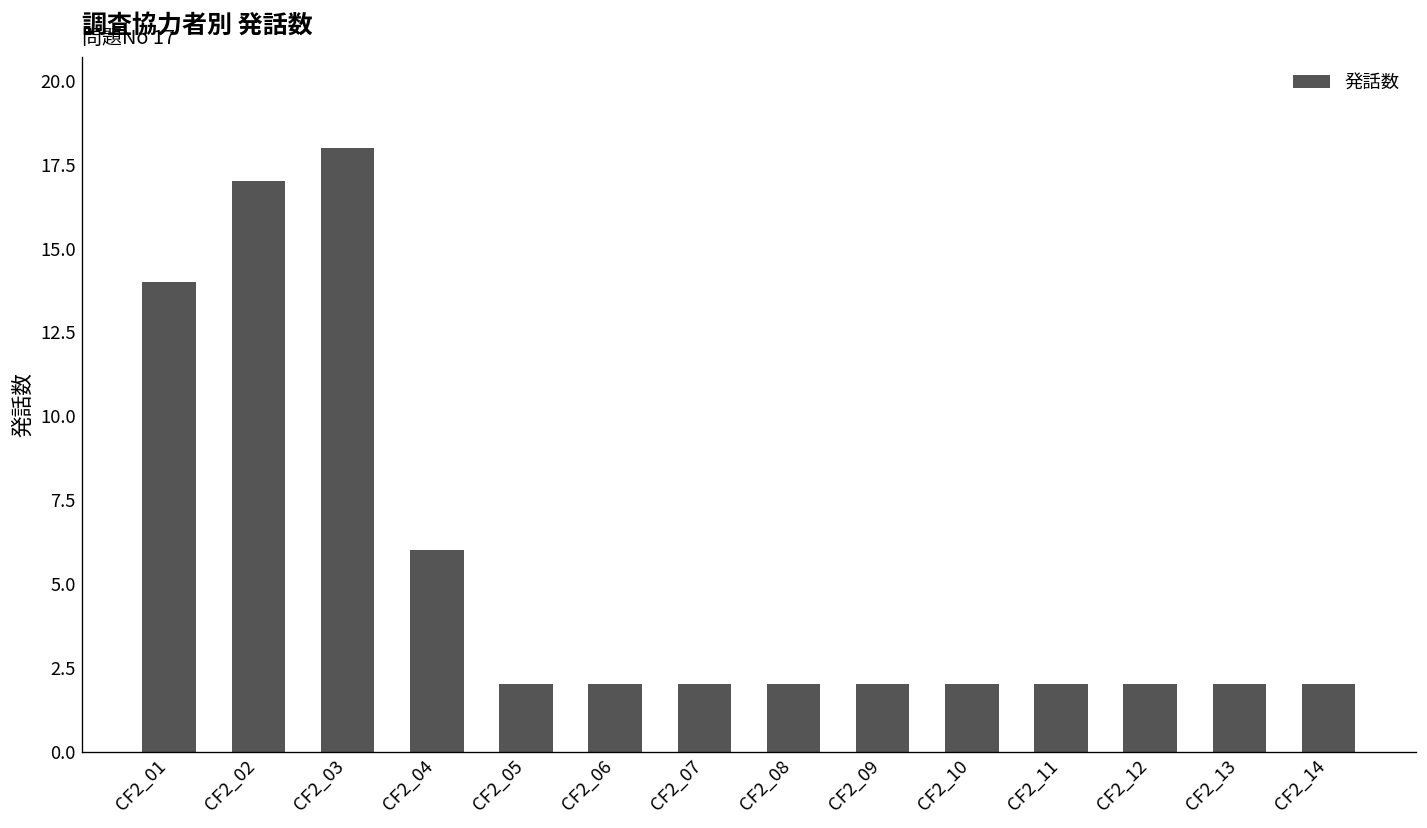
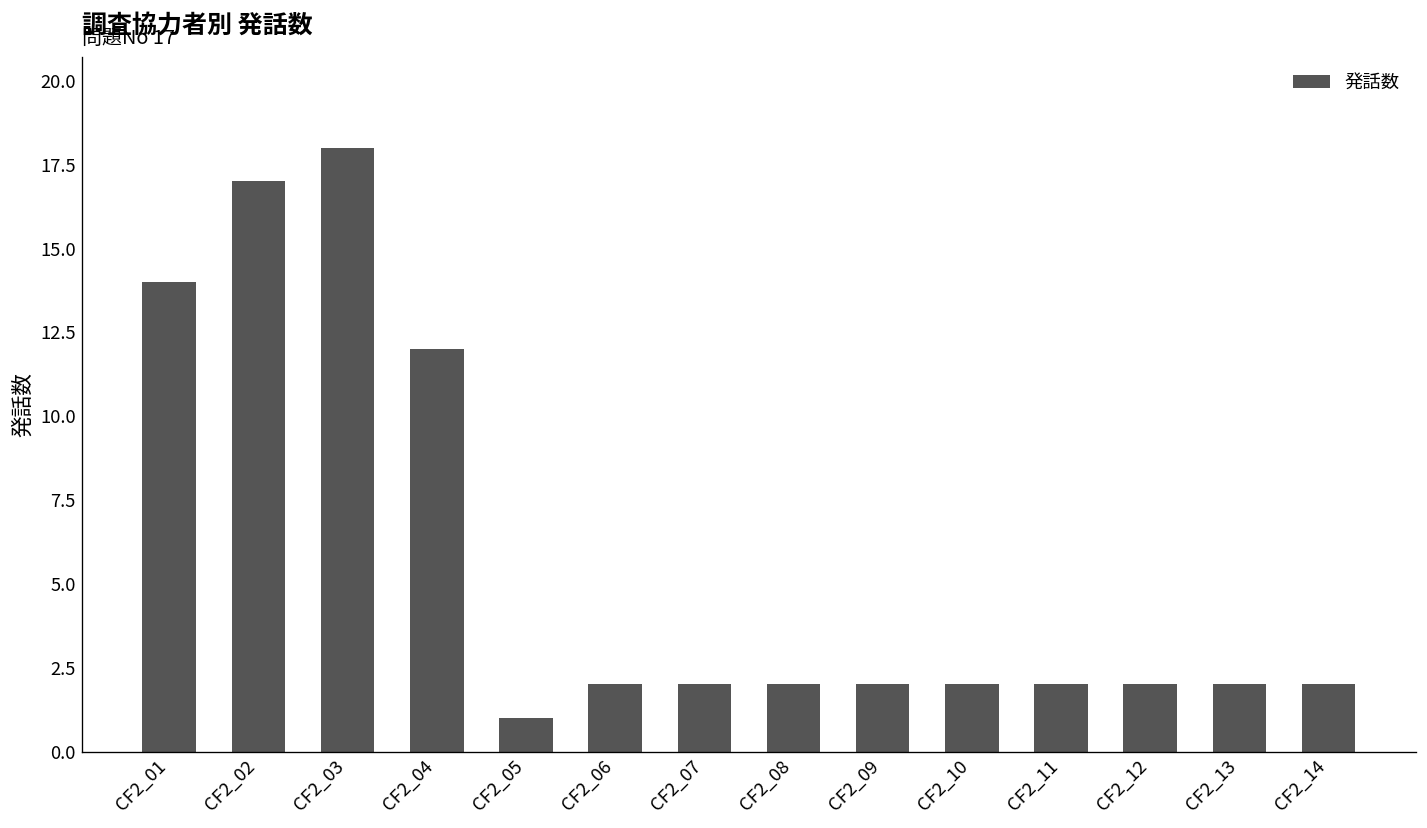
CF2_04: 6 -> 12
CF2_05: 2 -> 1
